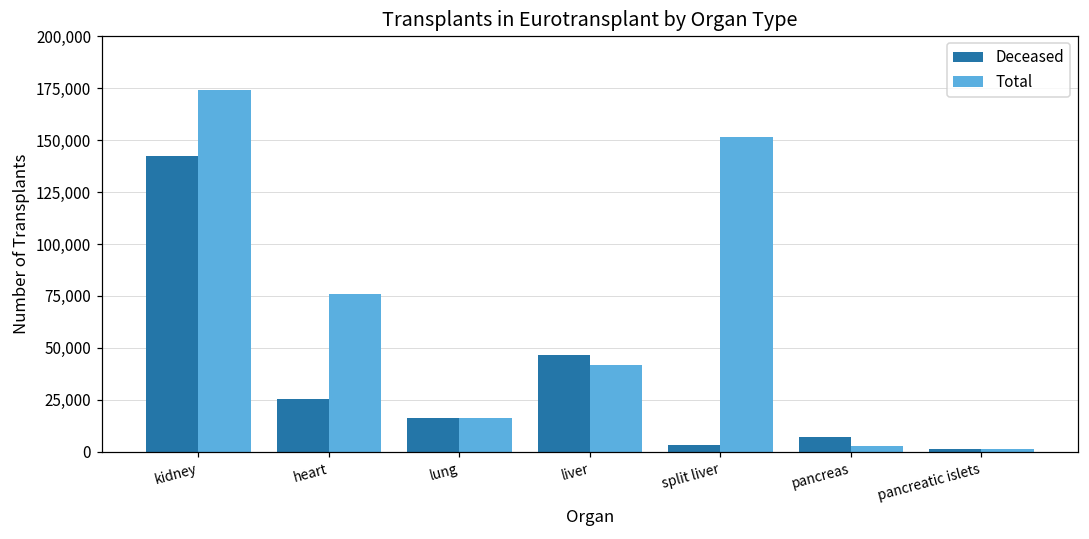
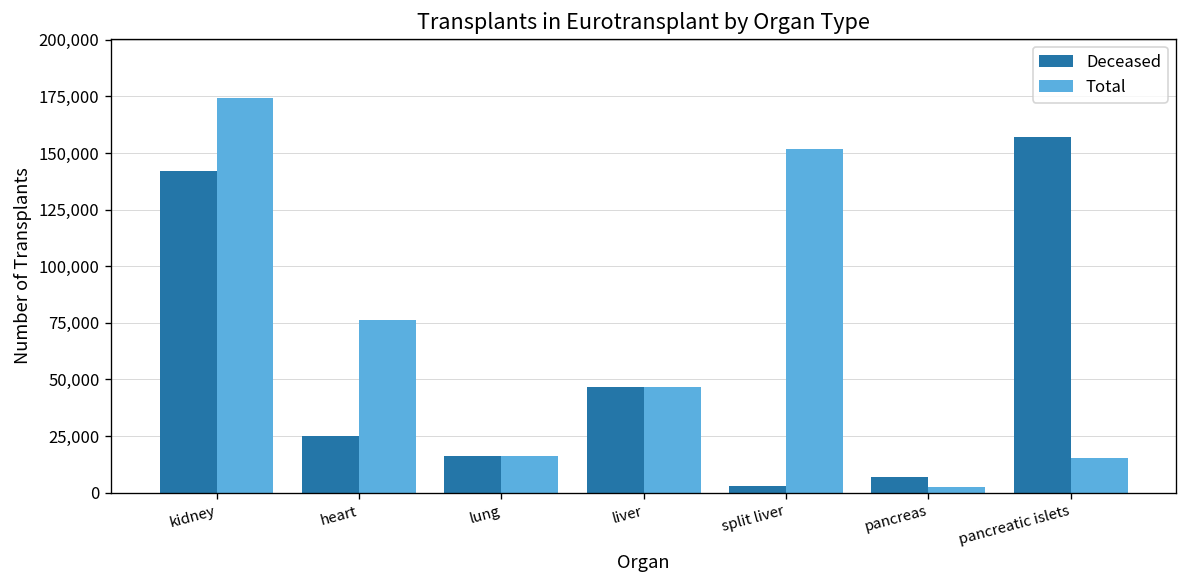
Total, liver: 42,000 -> 47,000
Deceased, pancreatic islets: 1,000 -> 157,000
Total, pancreatic islets: 1,000 -> 15,000
